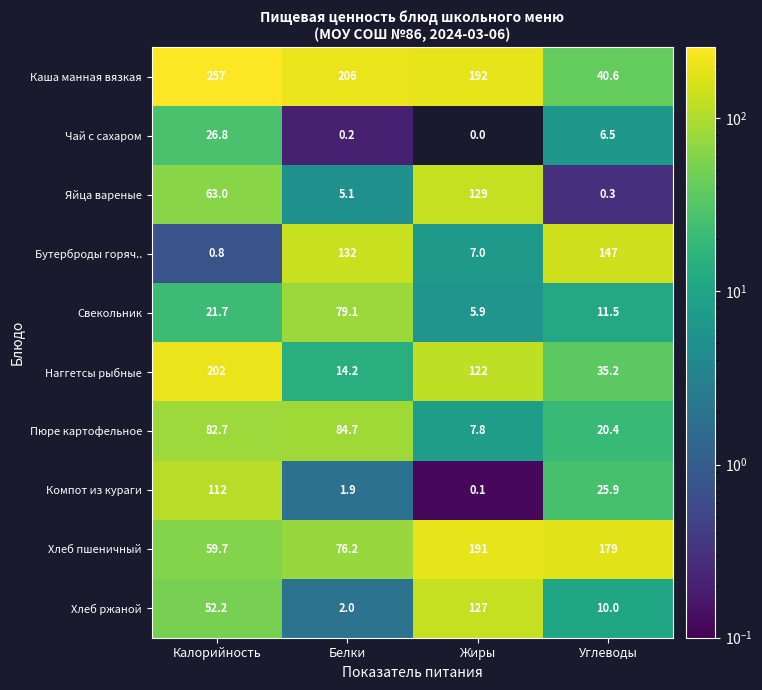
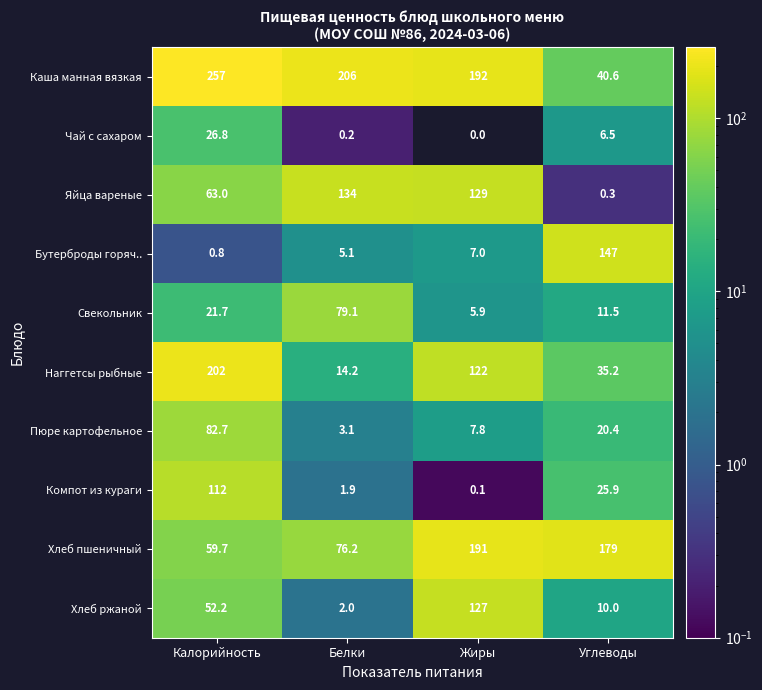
Яйца вареные, Белки: 5.1 -> 134
Бутерброды горяч.., Белки: 132 -> 5.1
Пюре картофельное, Белки: 84.7 -> 3.1
